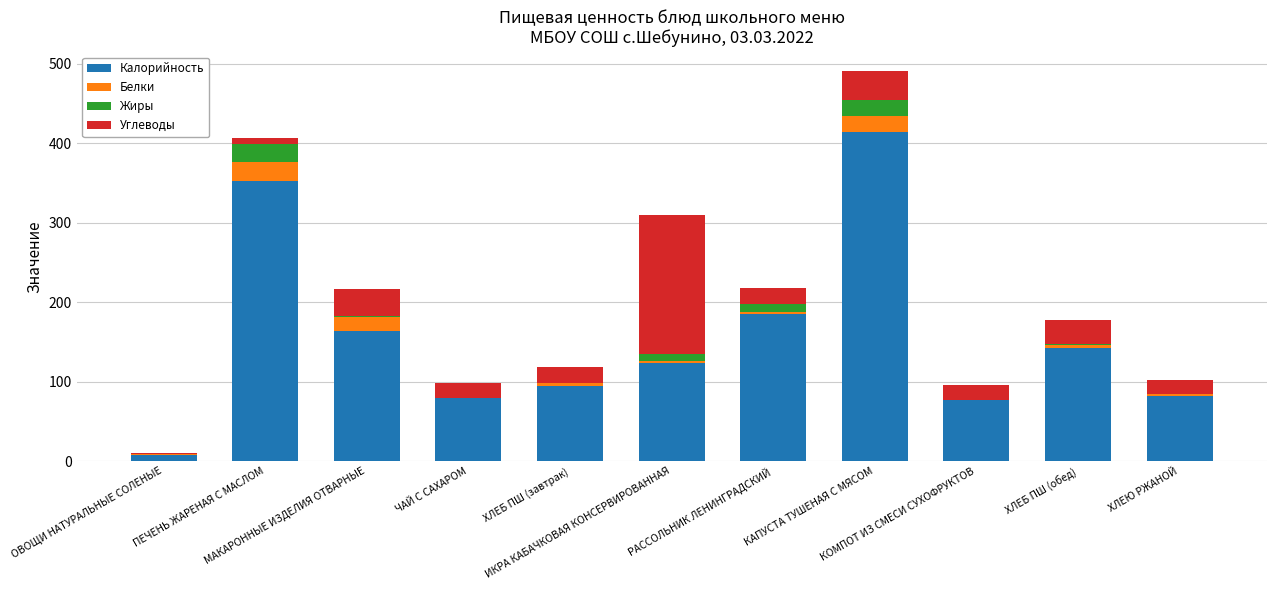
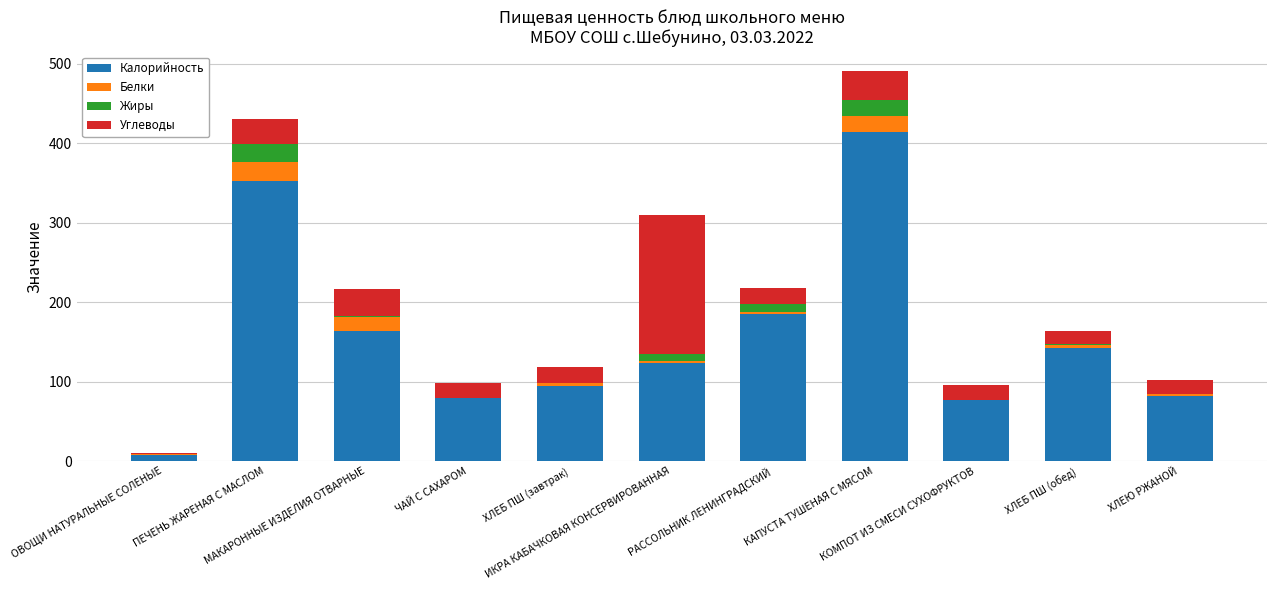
Углеводы, ПЕЧЕНЬ ЖАРЕНАЯ С МАСЛОМ: 10 -> 30
Углеводы, ХЛЕБ ПШ (обед): 30 -> 20
